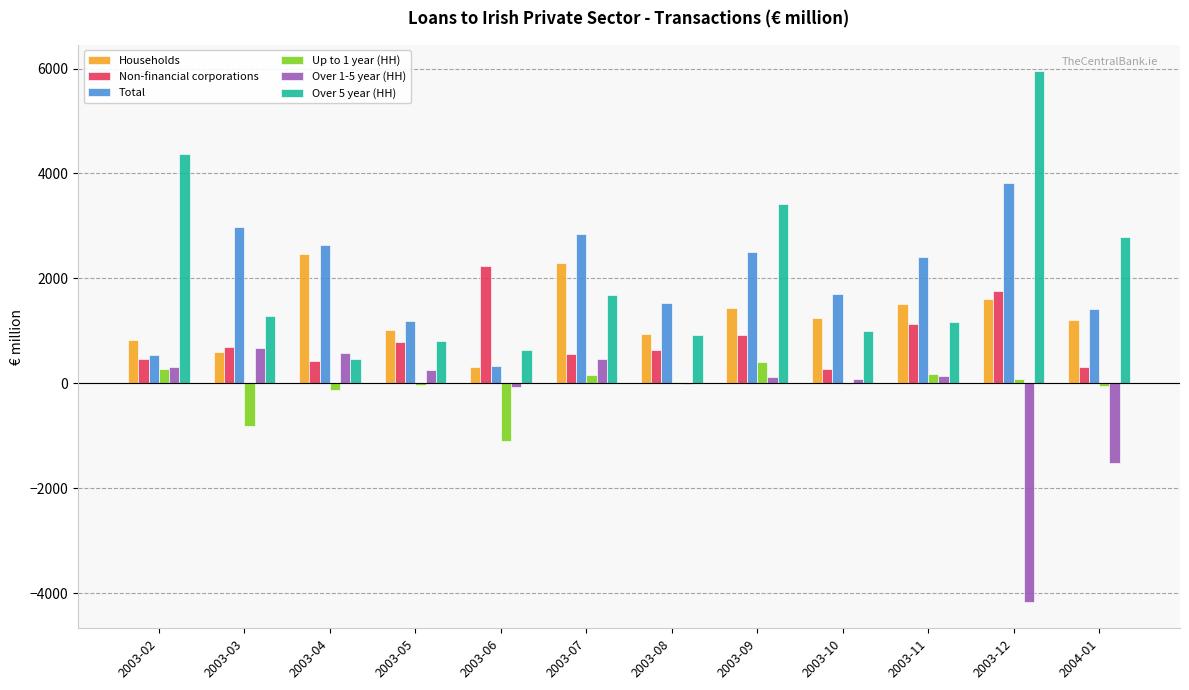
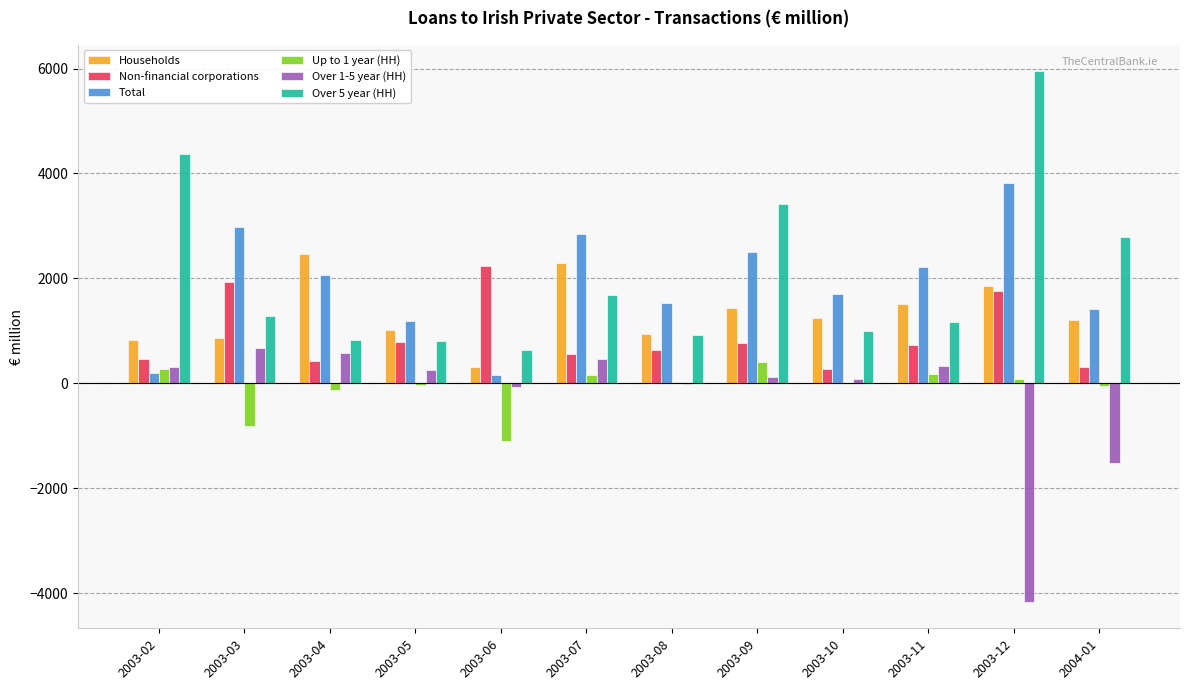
Total, 2003-02: 500 -> 200
Households, 2003-03: 600 -> 900
Non-financial corporations, 2003-03: 700 -> 1900
Total, 2003-04: 2600 -> 2100
Over 5 year (HH), 2003-04: 500 -> 800
Total, 2003-06: 300 -> 200
Non-financial corporations, 2003-09: 900 -> 800
Non-financial corporations, 2003-11: 1100 -> 700
Total, 2003-11: 2400 -> 2200
Over 1-5 year (HH), 2003-11: 100 -> 300
Households, 2003-12: 1600 -> 1900
